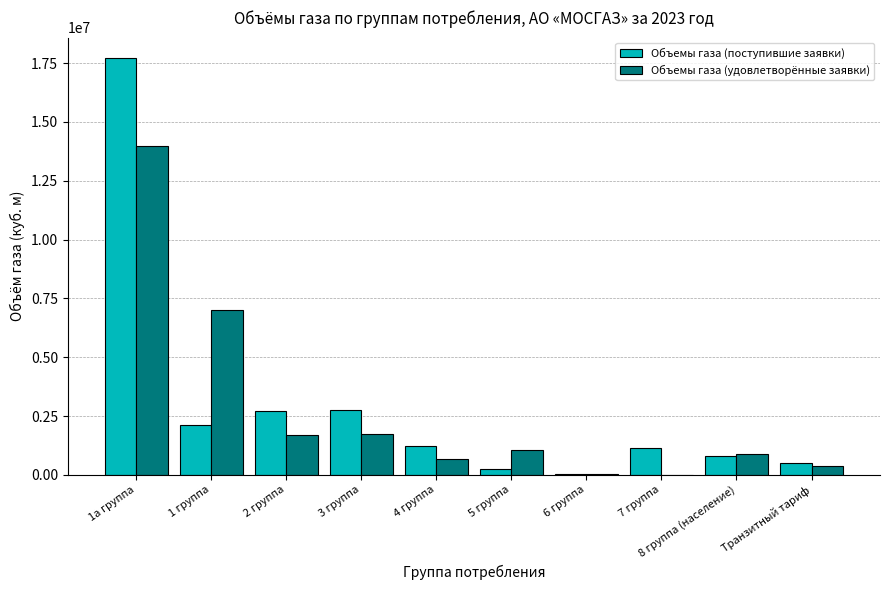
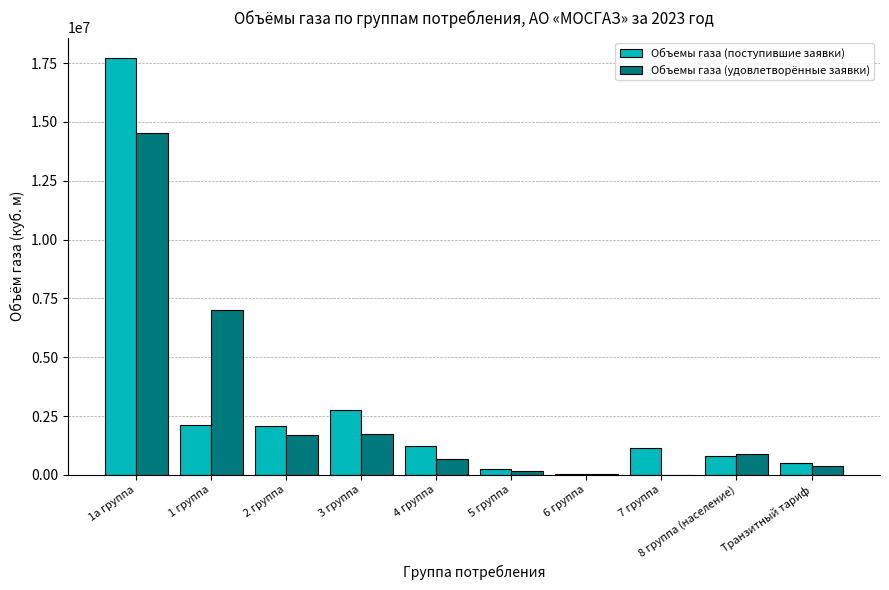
Объемы газа (удовлетворённые заявки), 1а группа: 14000000 -> 14500000
Объемы газа (поступившие заявки), 2 группа: 2700000 -> 2100000
Объемы газа (удовлетворённые заявки), 5 группа: 1100000 -> 100000
